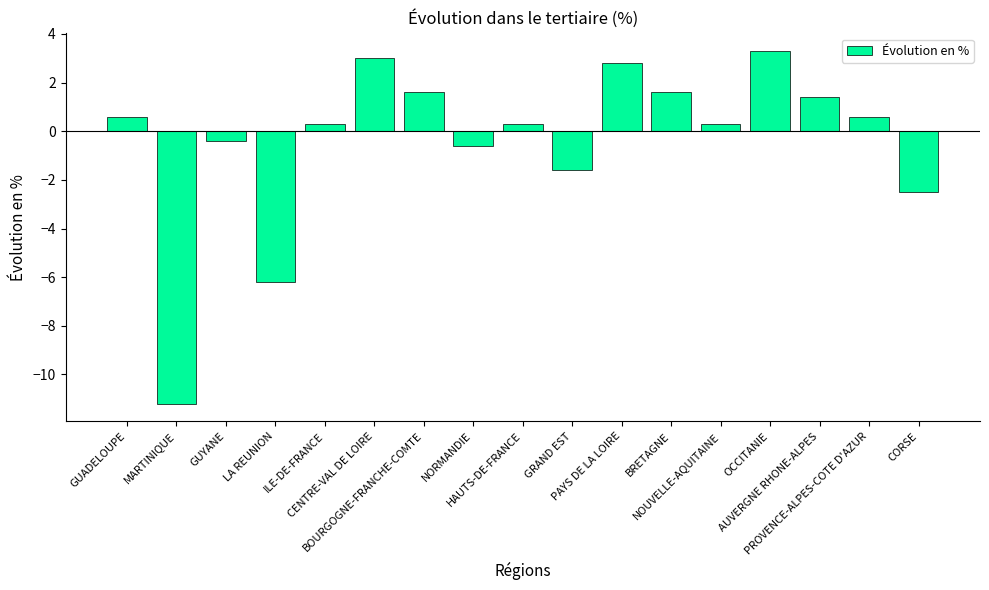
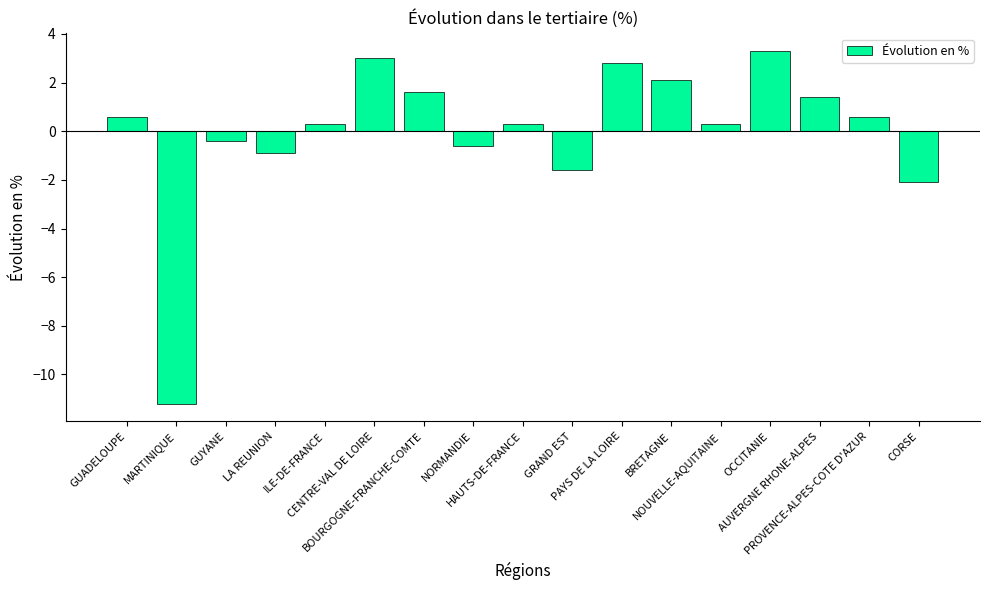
LA REUNION: -6.2 -> -0.9
BRETAGNE: 1.6 -> 2.1
CORSE: -2.5 -> -2.1
